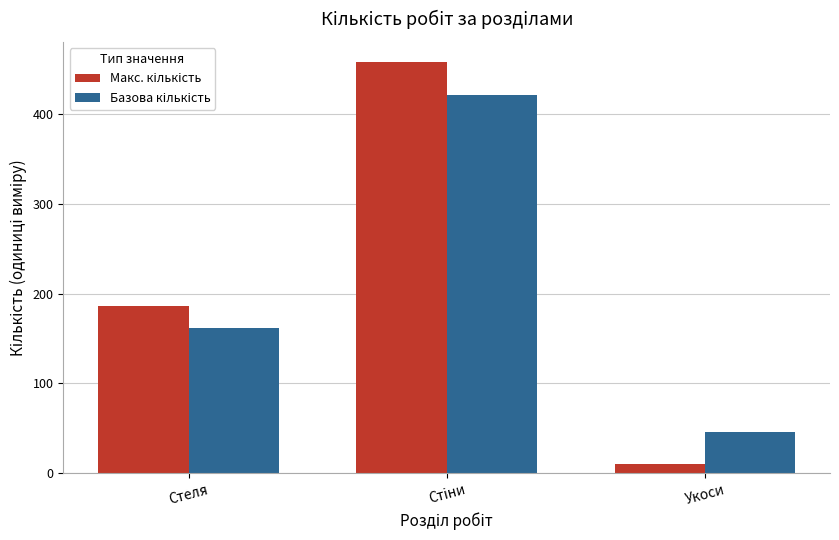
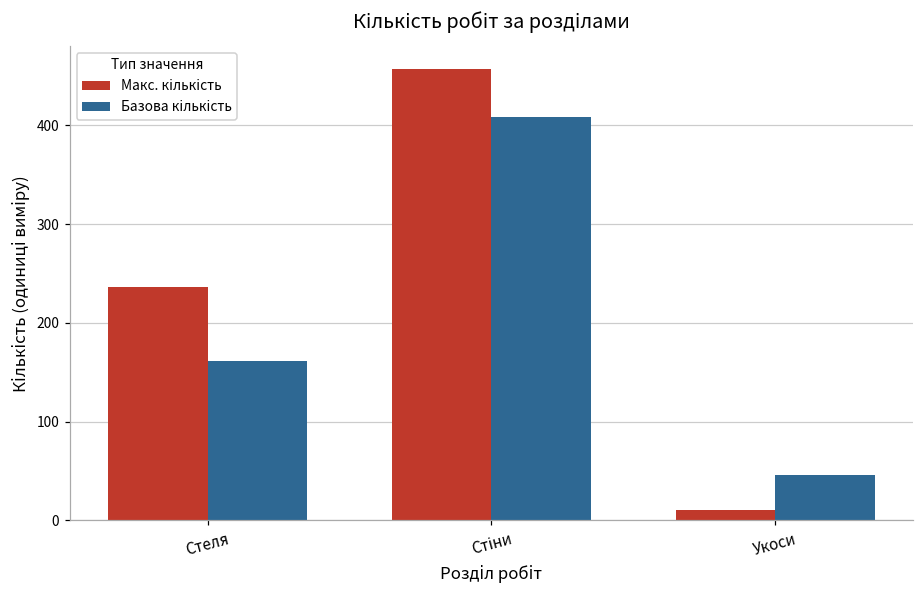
Макс. кількість, Стеля: 190 -> 240
Базова кількість, Стіни: 420 -> 410
